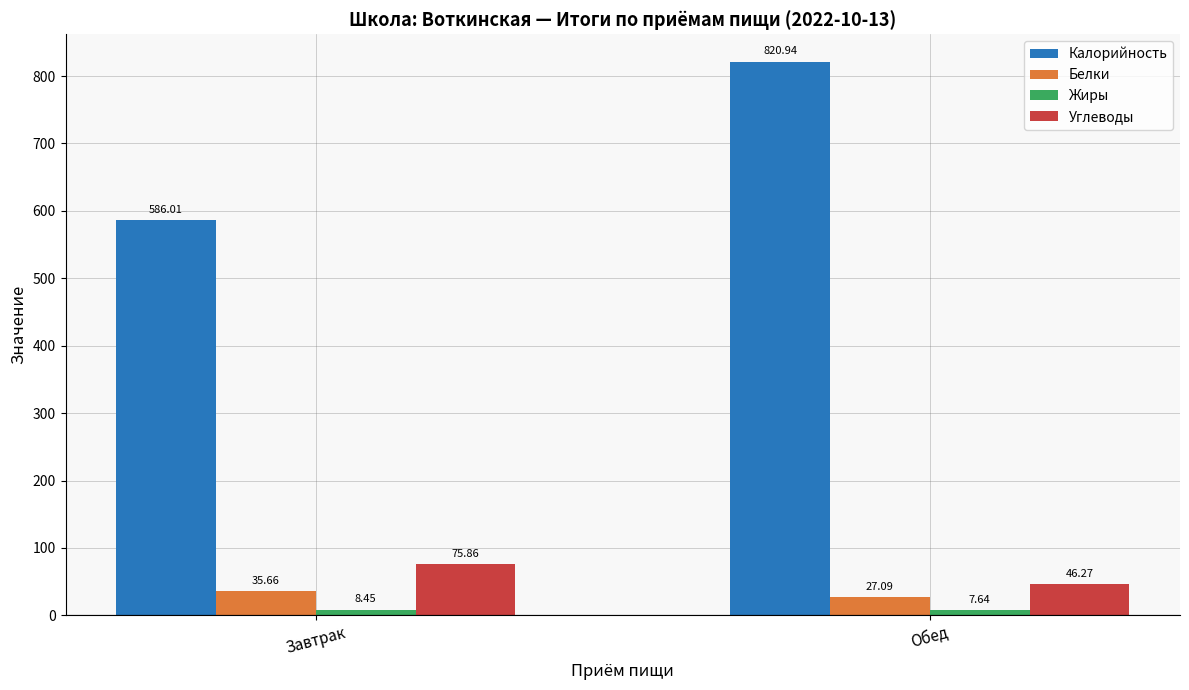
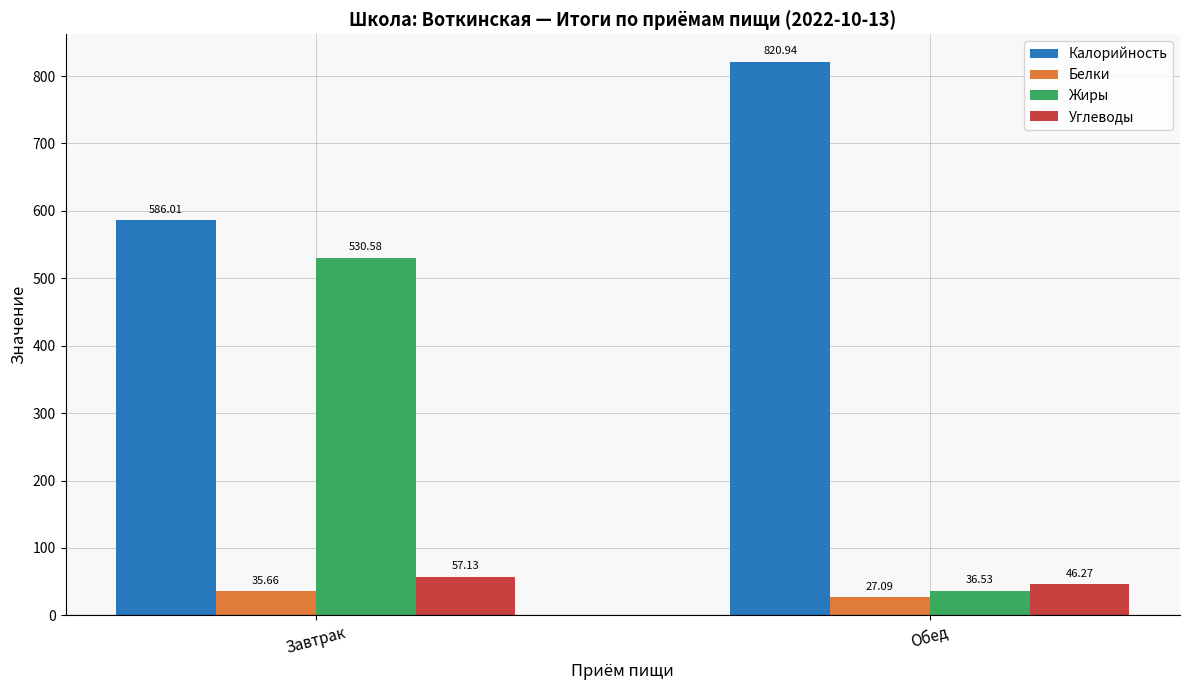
Жиры, Завтрак: 8.45 -> 530.58
Углеводы, Завтрак: 75.86 -> 57.13
Жиры, Обед: 7.64 -> 36.53
